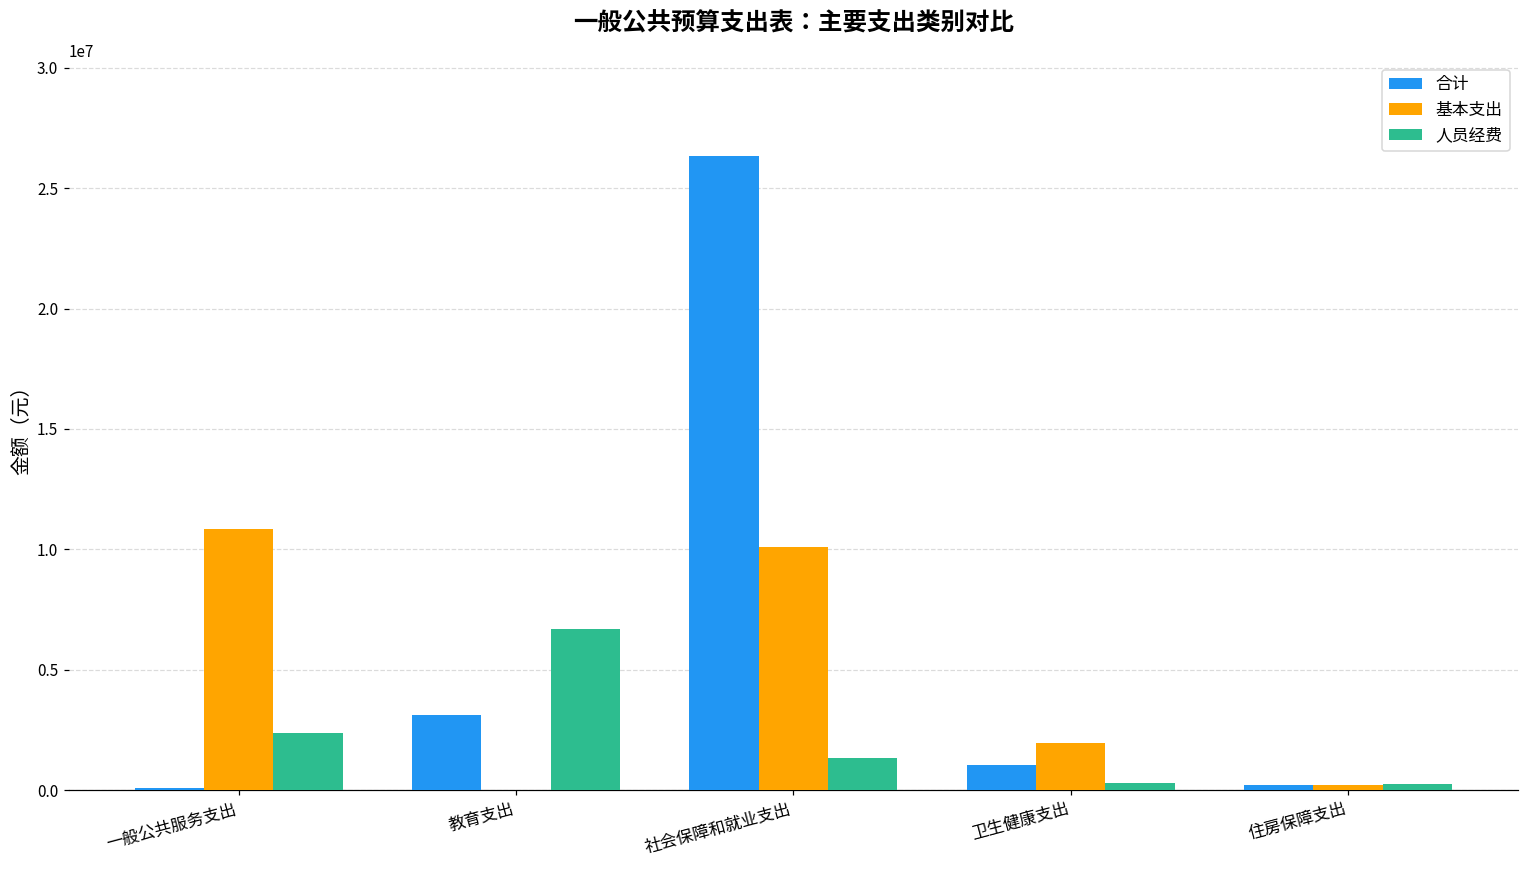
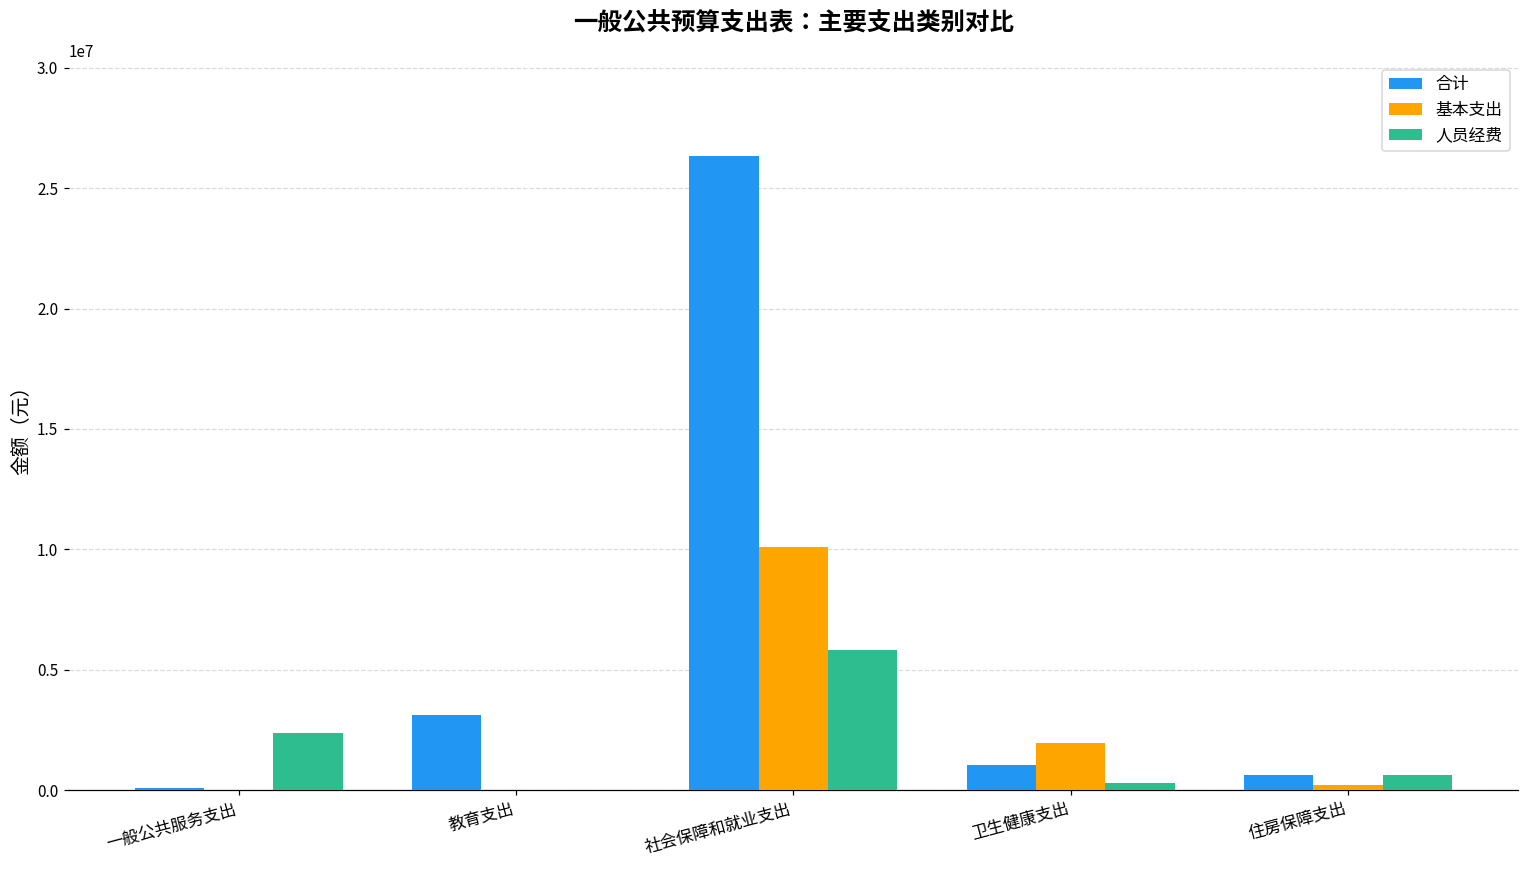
基本支出, 一般公共服务支出: 10800000 -> 0
人员经费, 教育支出: 6700000 -> 0
人员经费, 社会保障和就业支出: 1300000 -> 5800000
合计, 住房保障支出: 200000 -> 600000
人员经费, 住房保障支出: 200000 -> 600000
